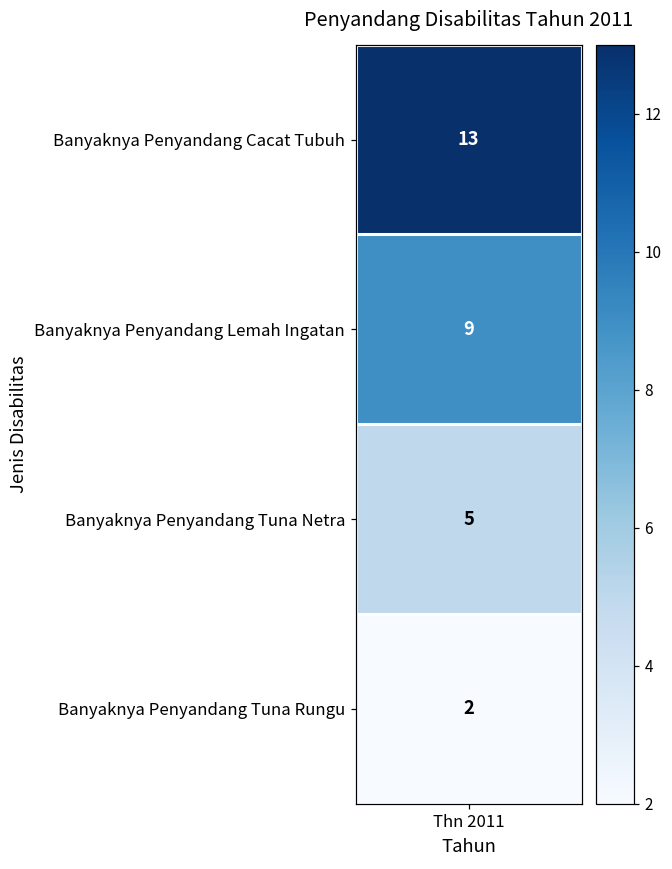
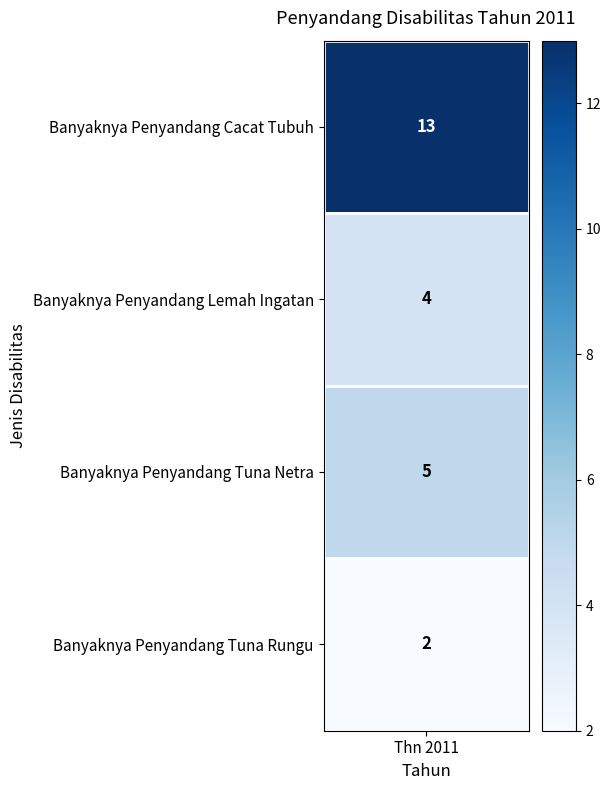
Banyaknya Penyandang Lemah Ingatan, Thn 2011: 9 -> 4
